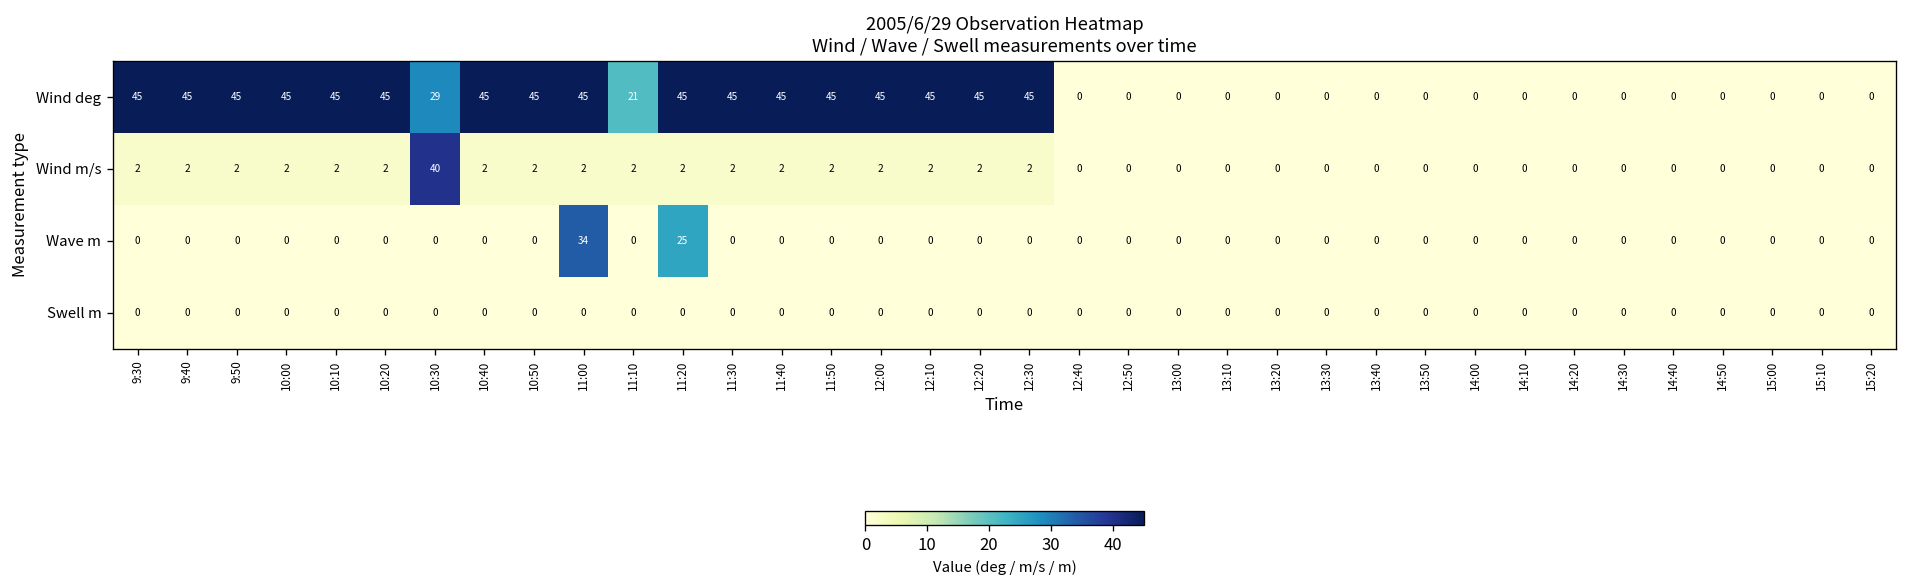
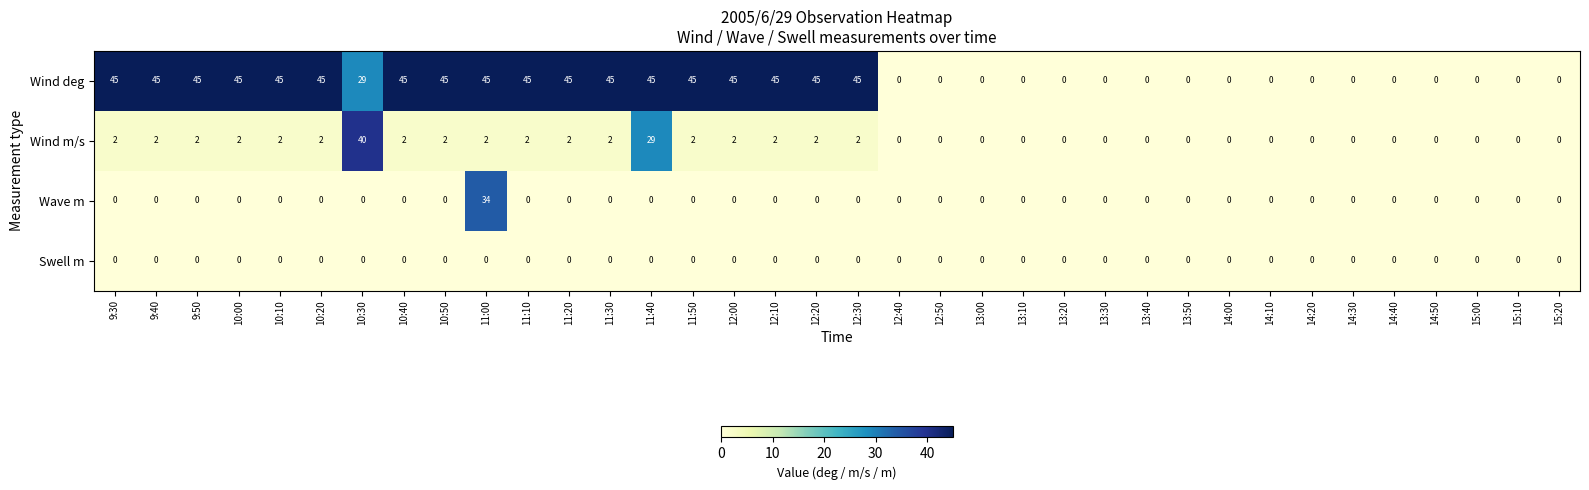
Wind deg, 11:10: 21 -> 45
Wind m/s, 11:40: 2 -> 29
Wave m, 11:20: 25 -> 0
